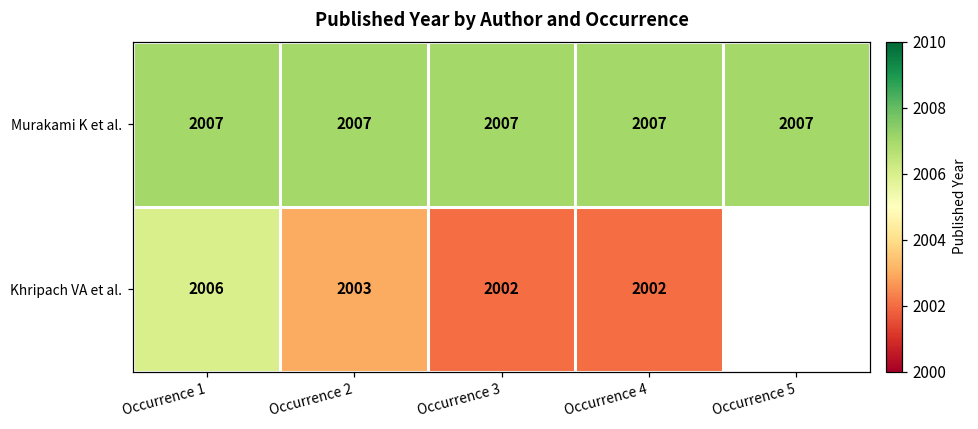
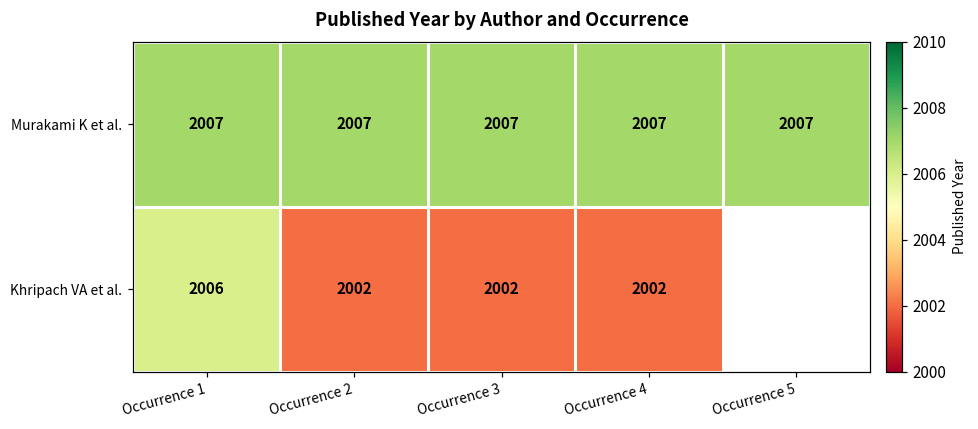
Khripach VA et al., Occurrence 2: 2003 -> 2002
